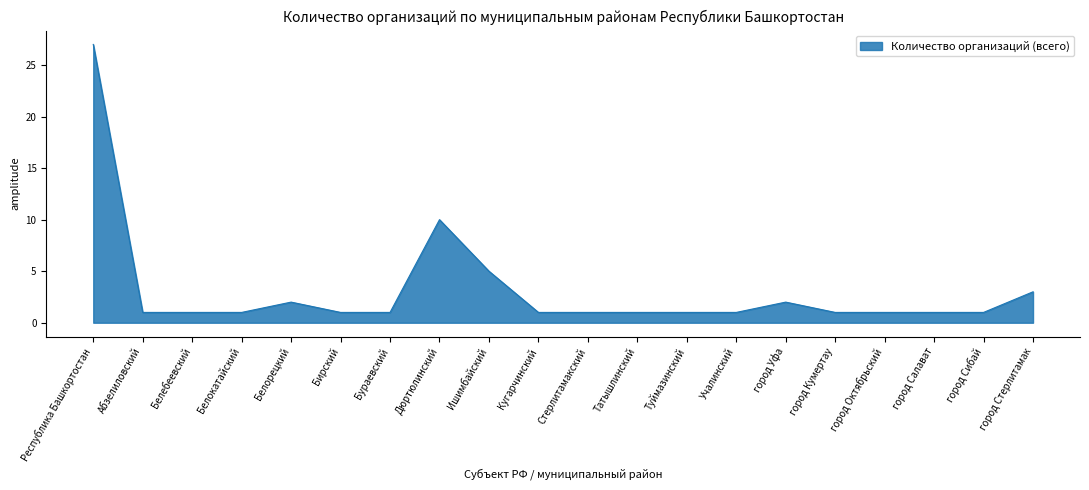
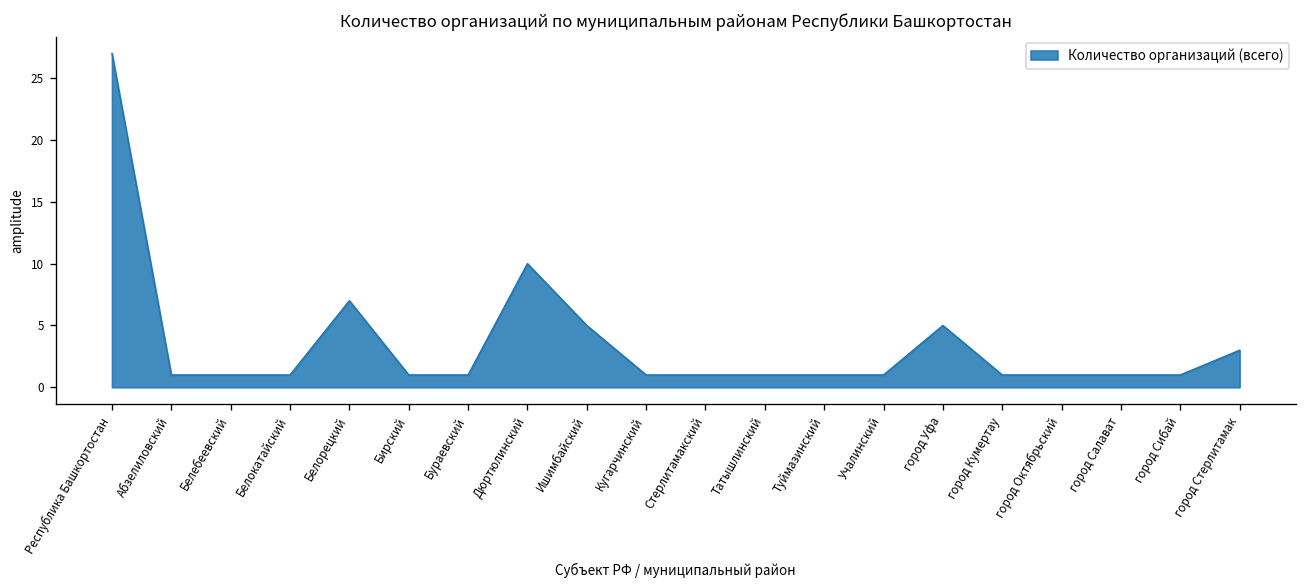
Белорецкий: 2 -> 7
город Уфа: 2 -> 5
